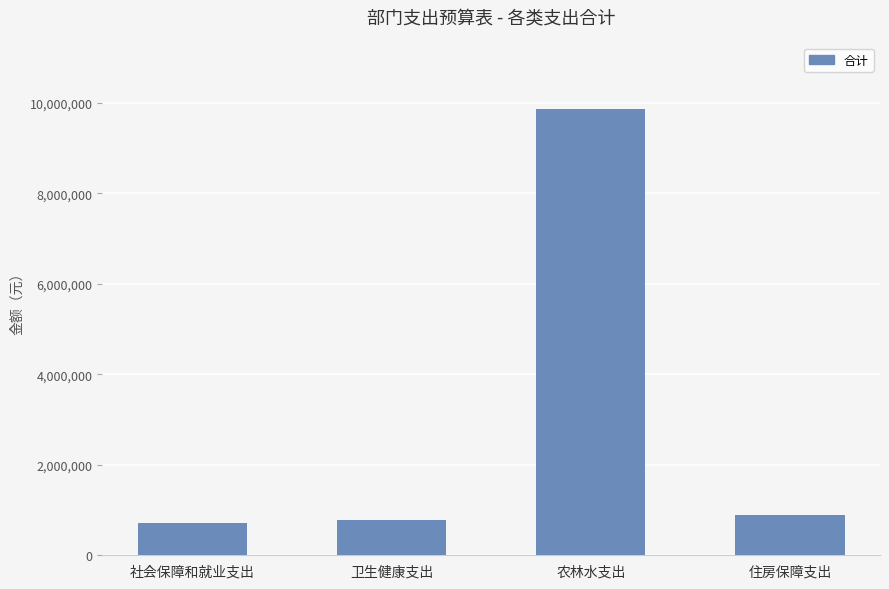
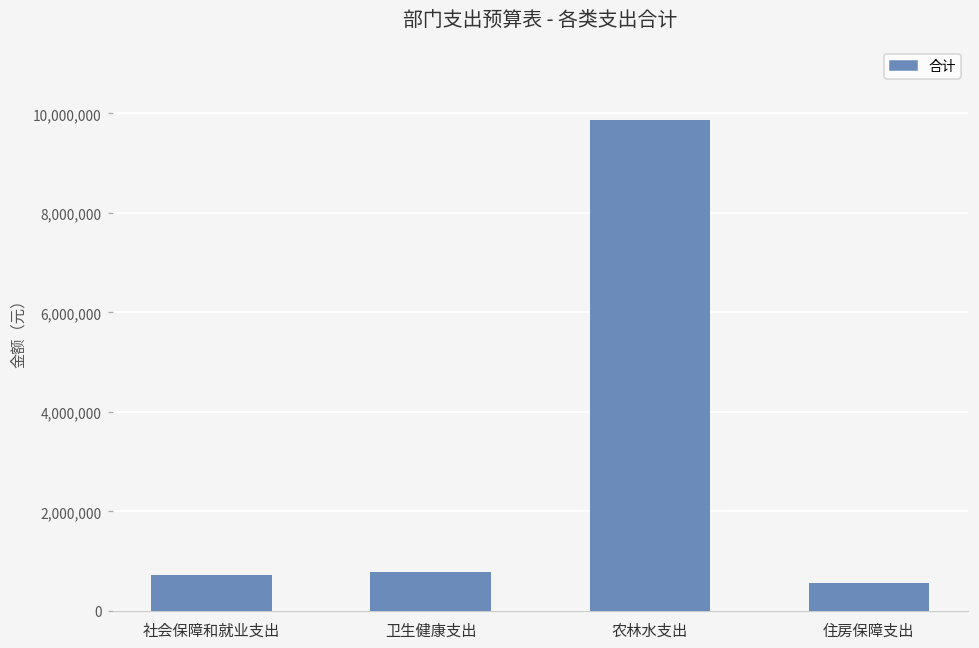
住房保障支出: 900,000 -> 600,000
